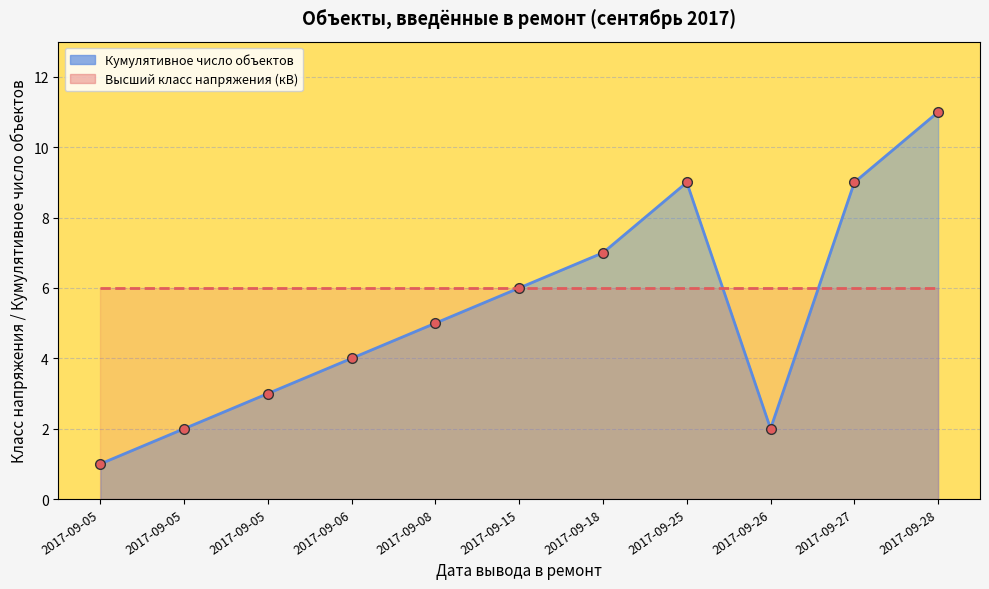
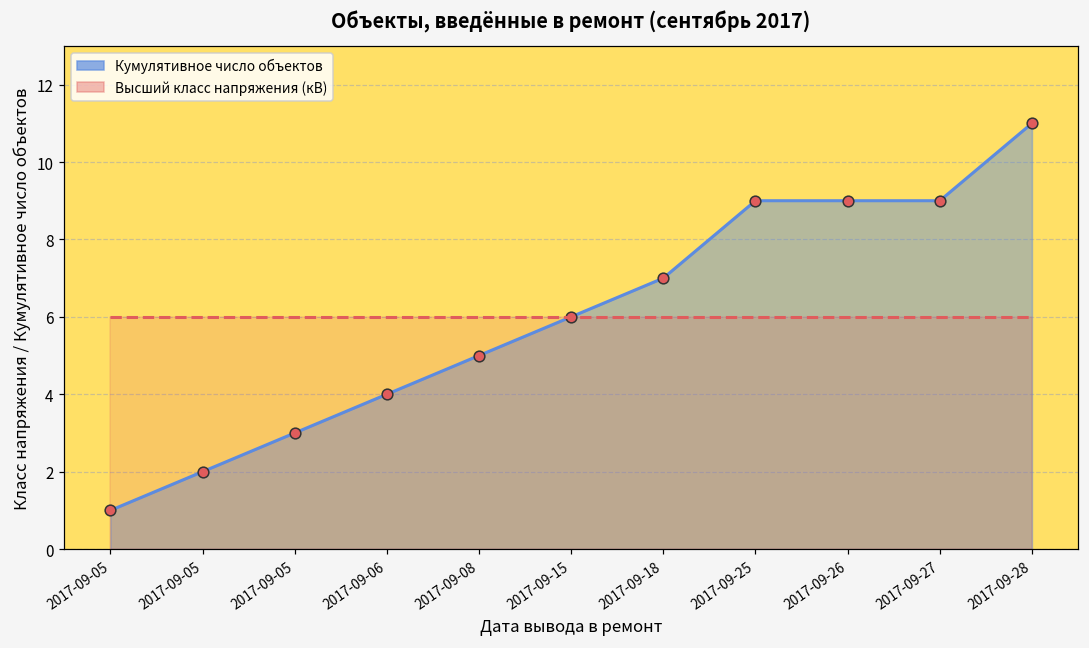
Кумулятивное число объектов, 2017-09-26: 2 -> 9
